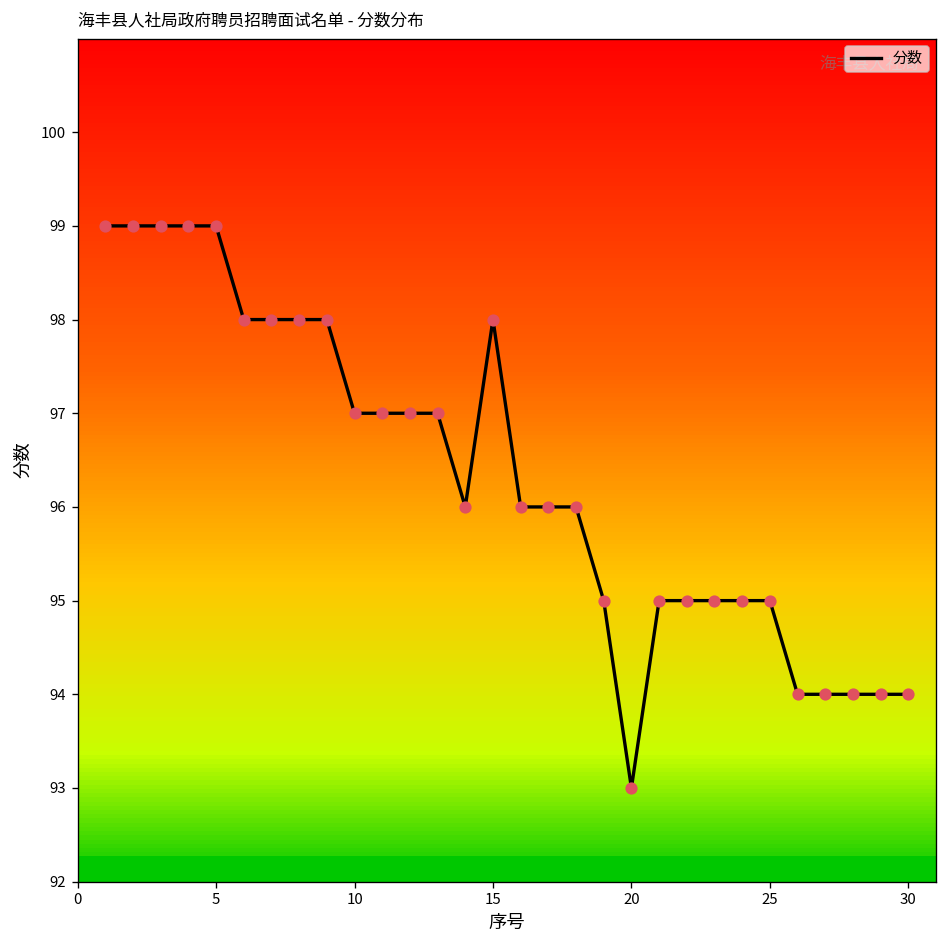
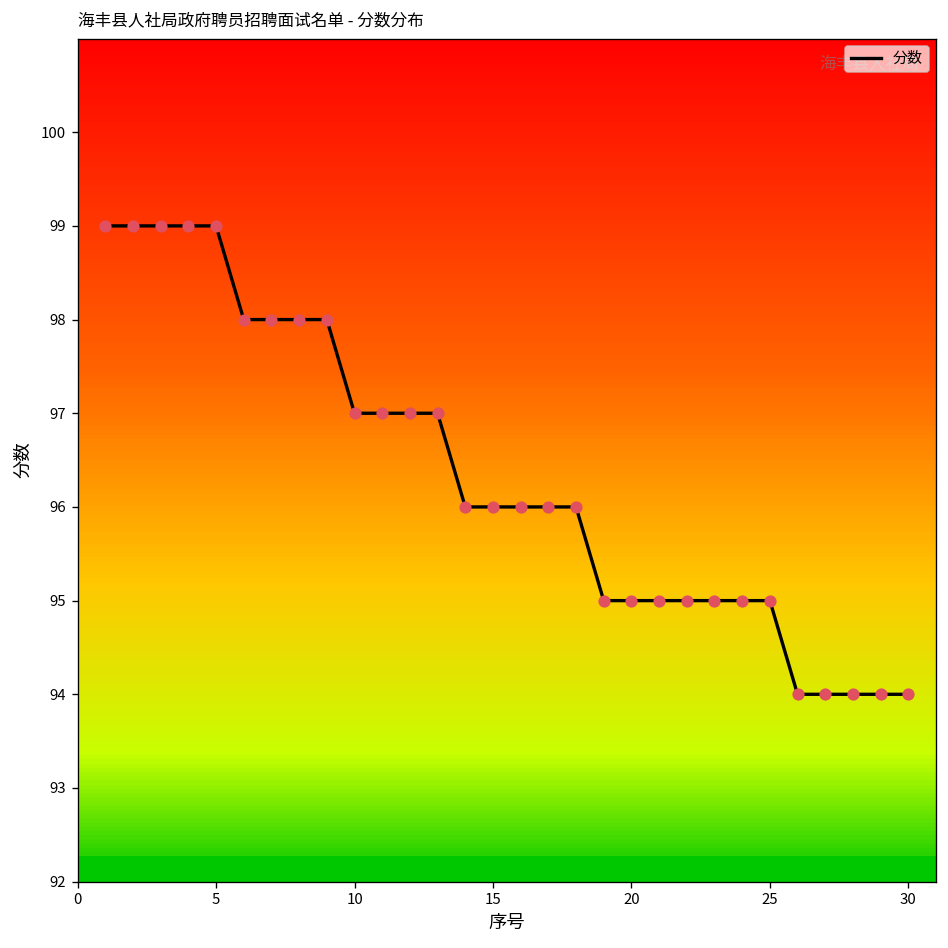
分数, 15: 98 -> 96
分数, 20: 93 -> 95
